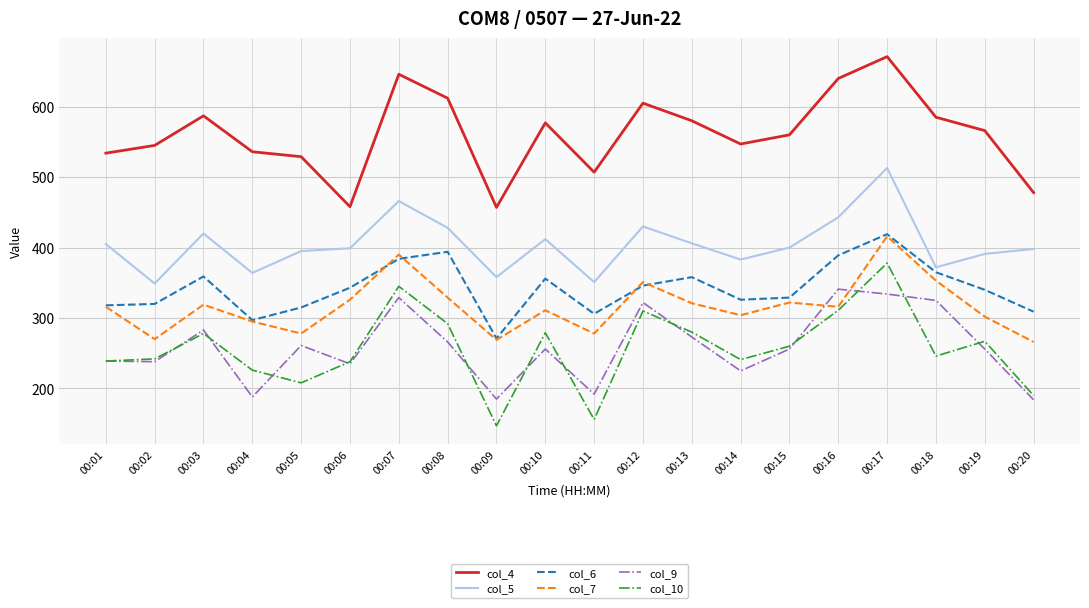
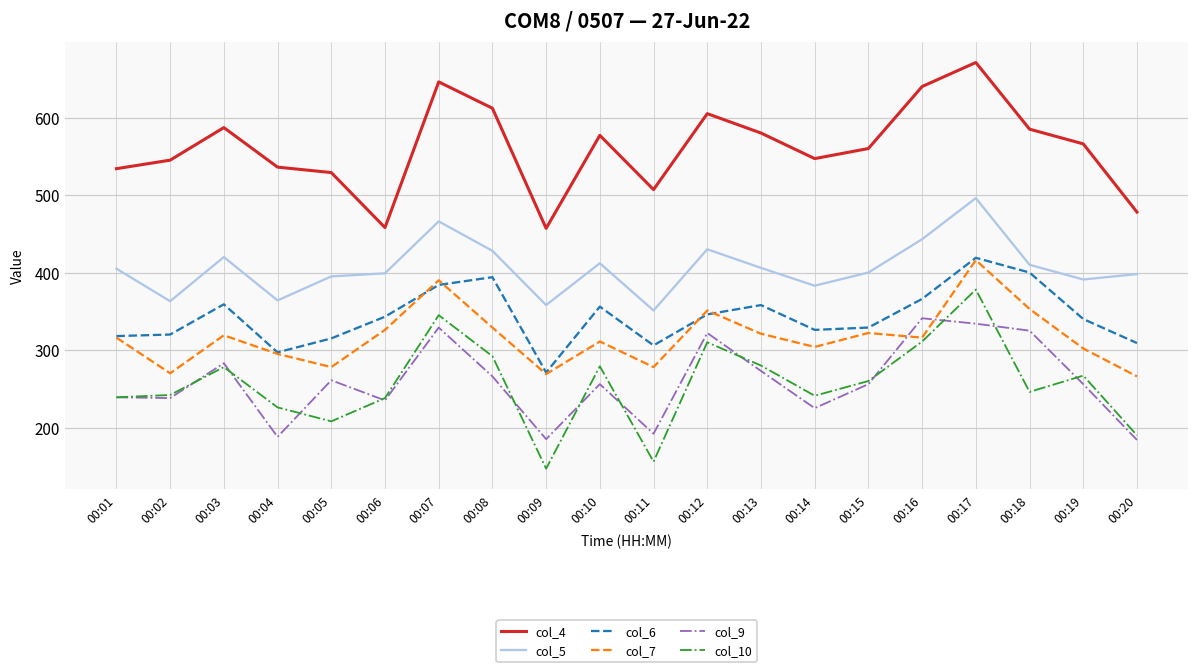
col_5, 00:02: 350 -> 360
col_6, 00:16: 390 -> 370
col_5, 00:17: 510 -> 500
col_5, 00:18: 370 -> 410
col_6, 00:18: 370 -> 400
